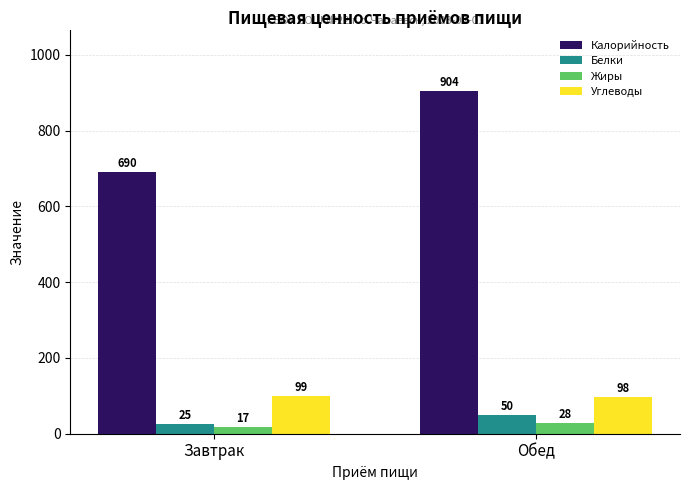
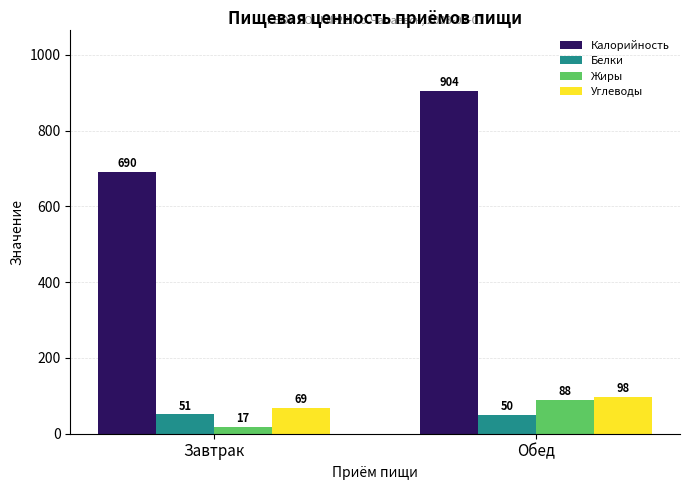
Белки, Завтрак: 25 -> 51
Углеводы, Завтрак: 99 -> 69
Жиры, Обед: 28 -> 88
